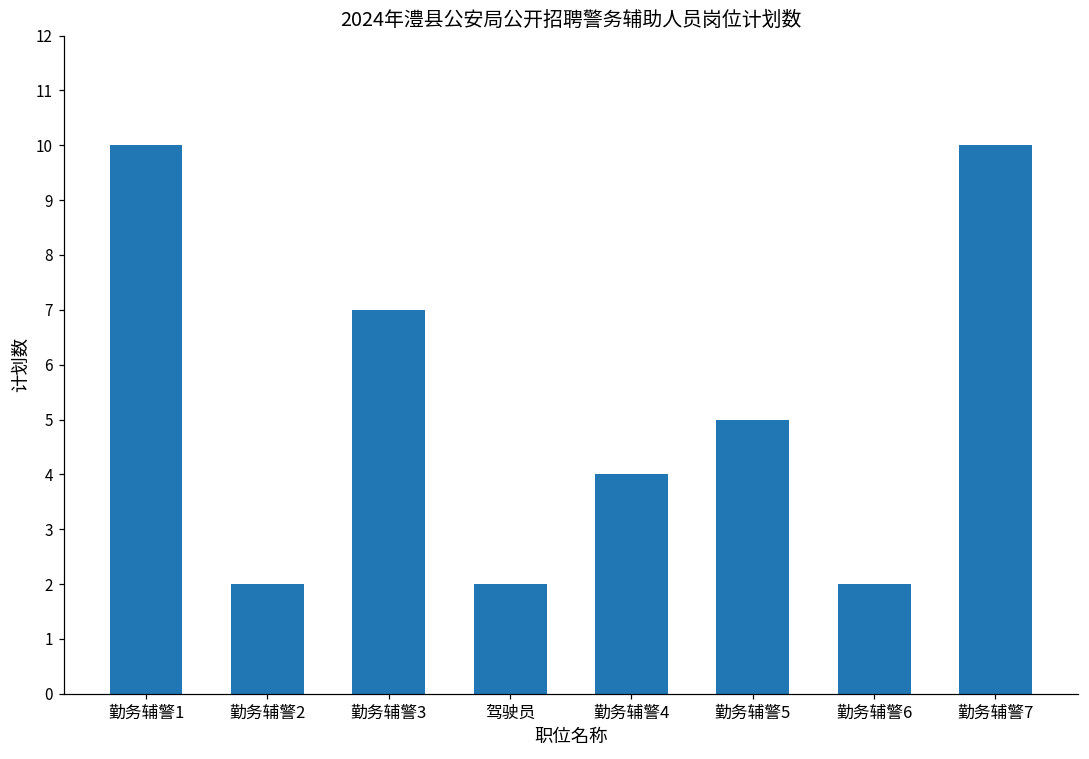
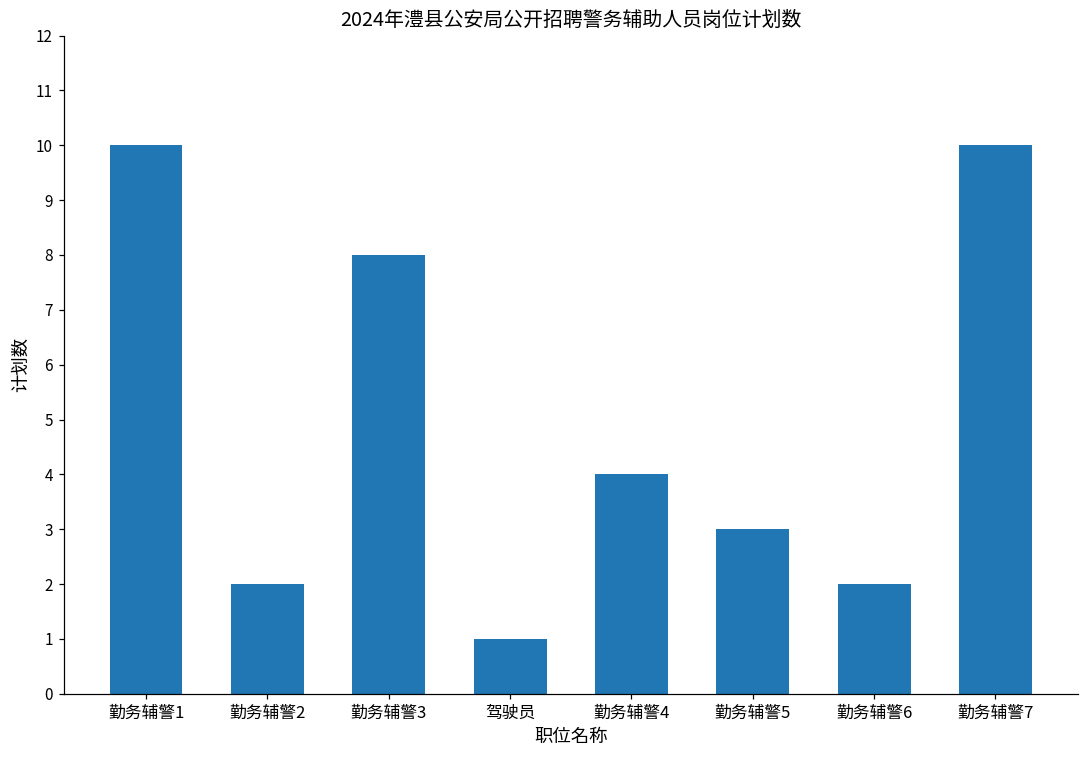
勤务辅警3: 7 -> 8
驾驶员: 2 -> 1
勤务辅警5: 5 -> 3
